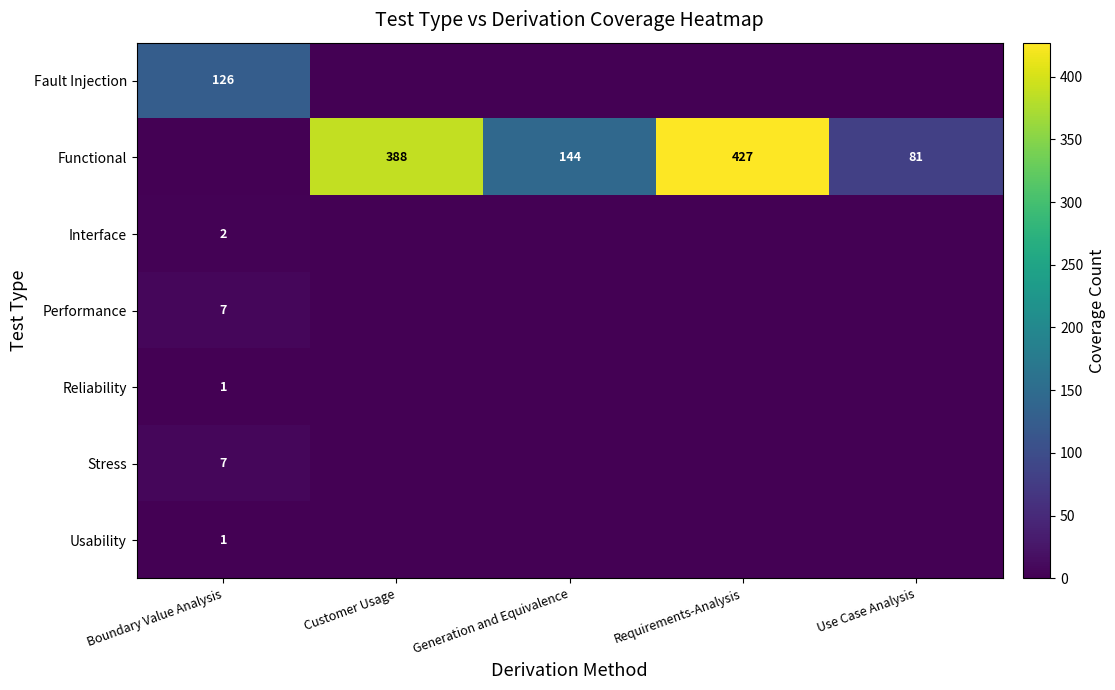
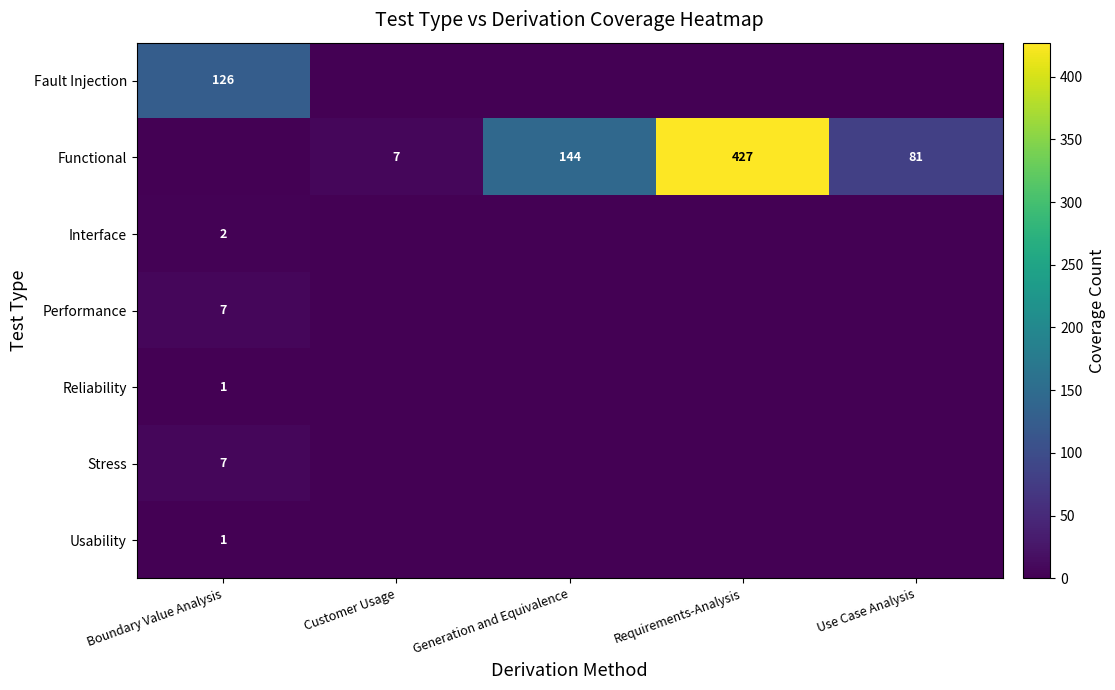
Functional, Customer Usage: 388 -> 7
